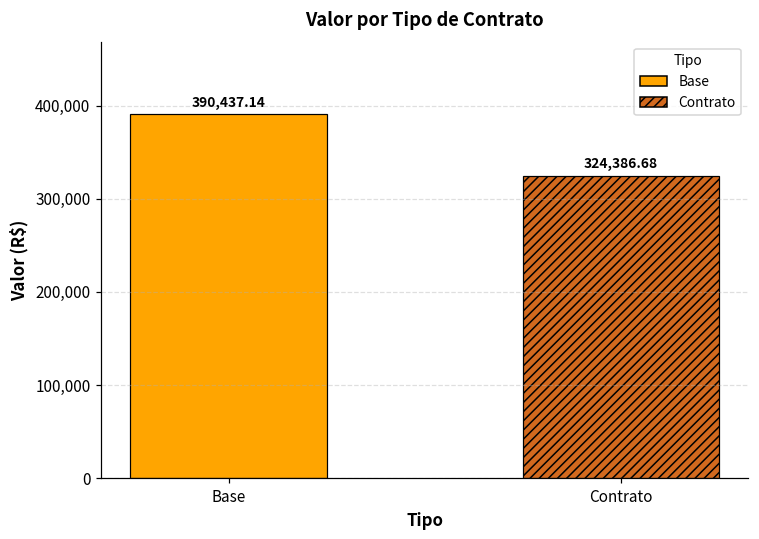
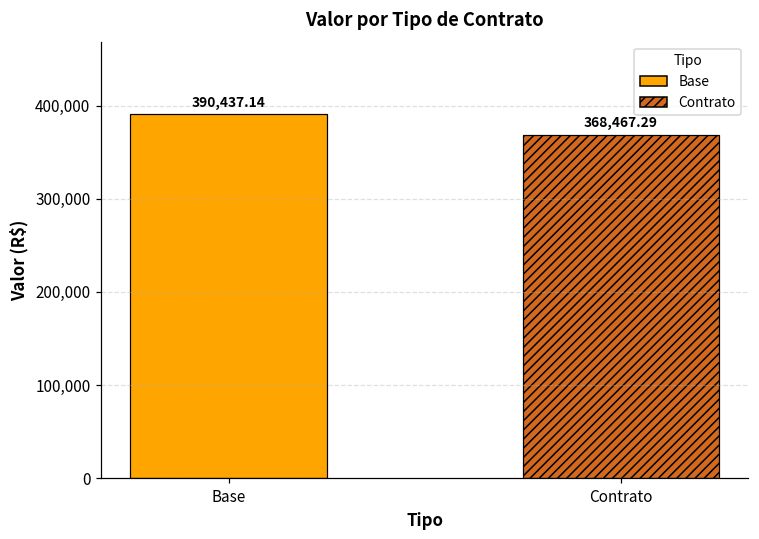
Contrato: 324,386.68 -> 368,467.29
